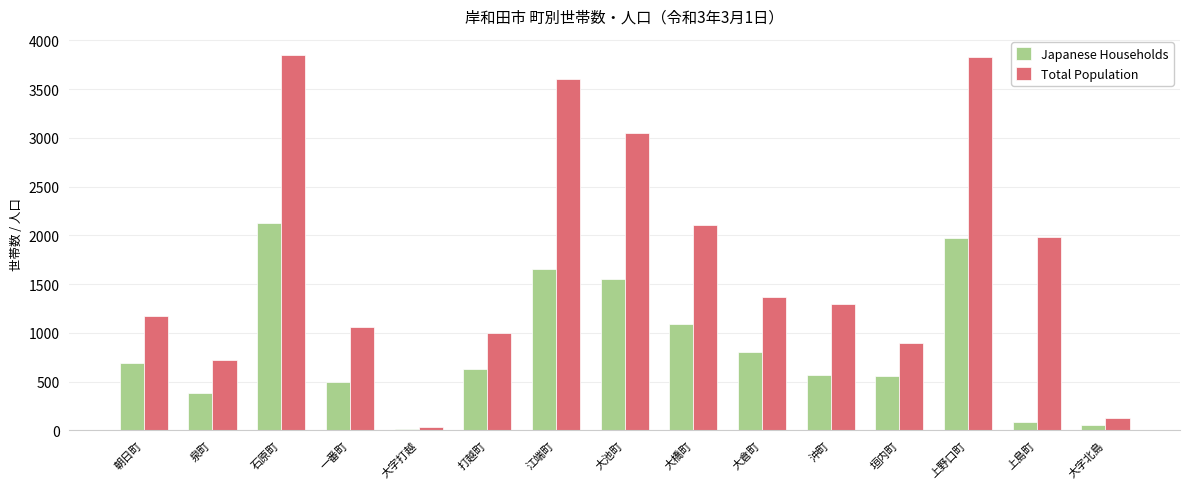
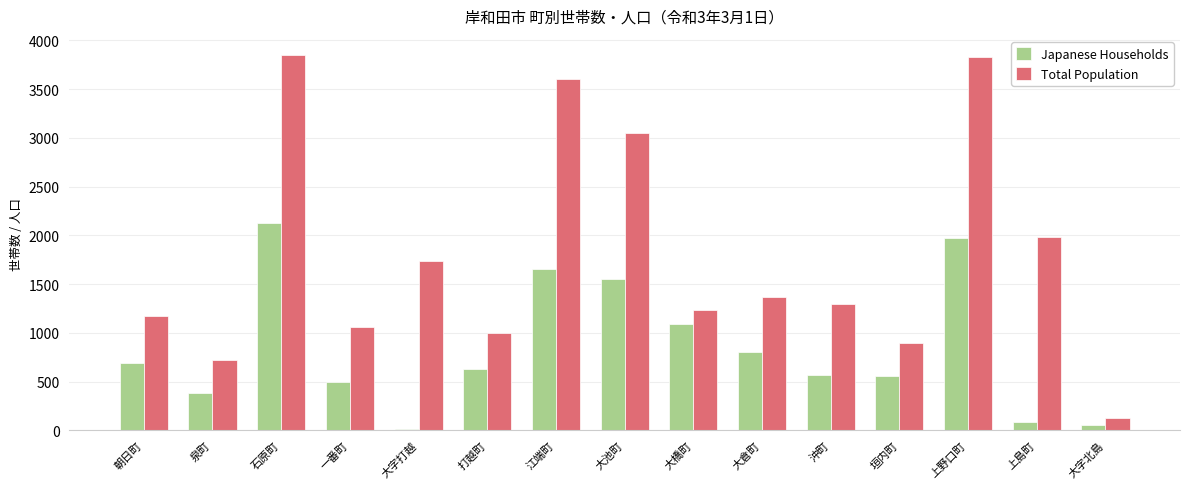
Total Population, 大字打越: 0 -> 1700
Total Population, 大橋町: 2100 -> 1200
